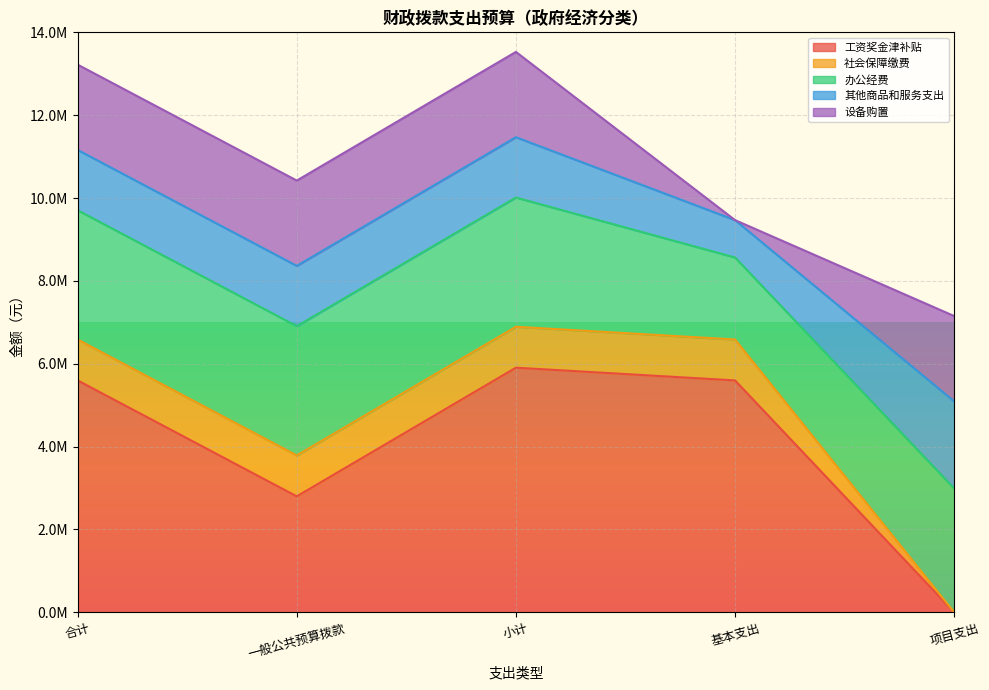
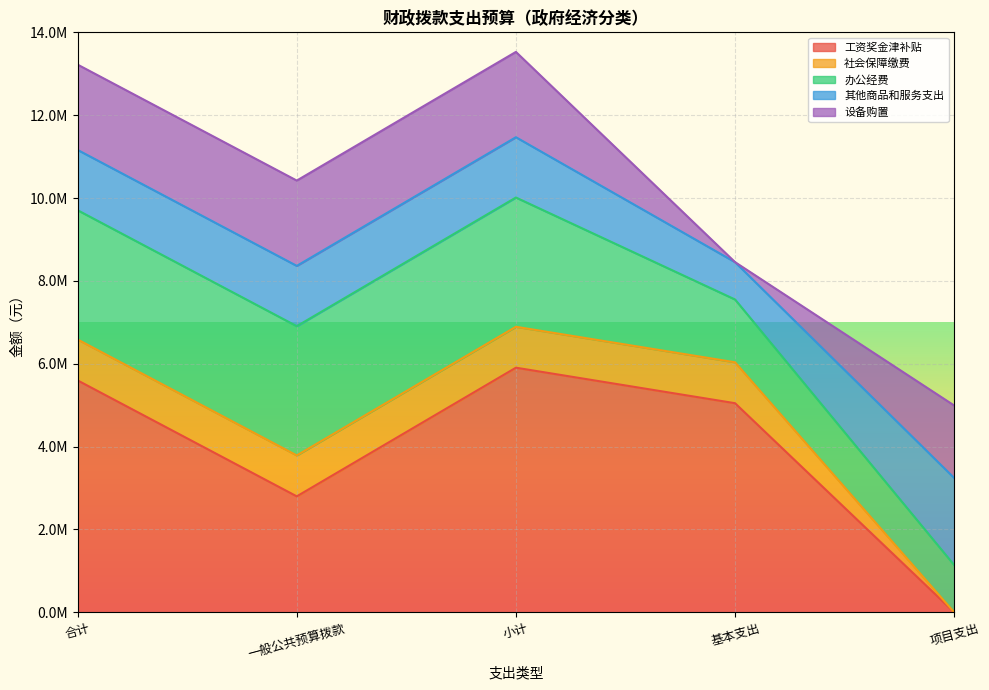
工资奖金津补贴, 基本支出: 5600000 -> 5000000
办公经费, 基本支出: 2000000 -> 1500000
办公经费, 项目支出: 3000000 -> 1100000
设备购置, 项目支出: 2100000 -> 1700000
